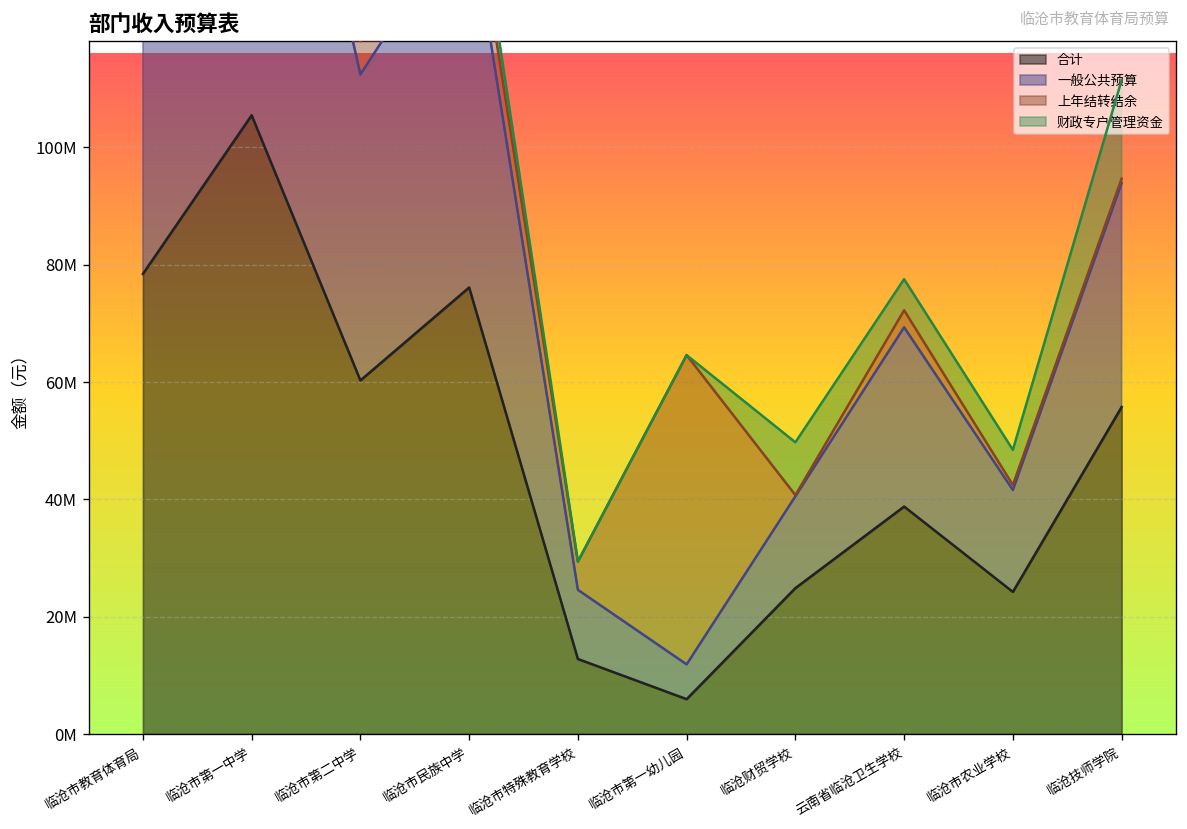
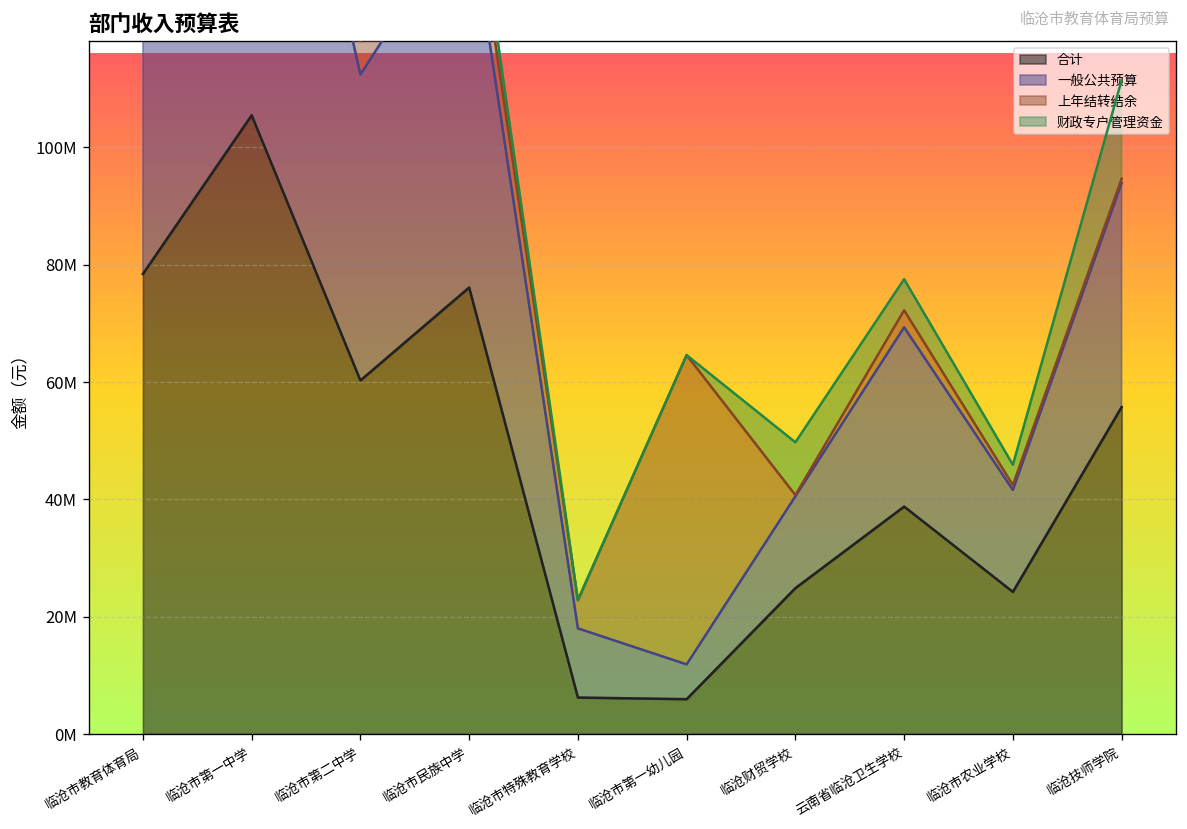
合计, 临沧市特殊教育学校: 13000000 -> 6000000
财政专户管理资金, 临沧市农业学校: 6000000 -> 3000000
